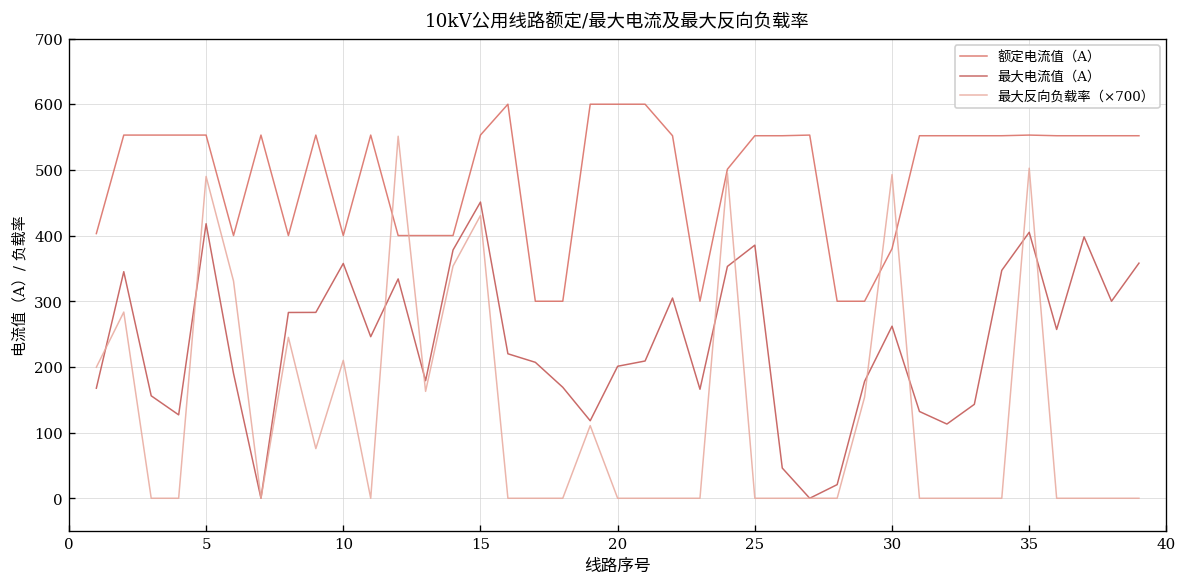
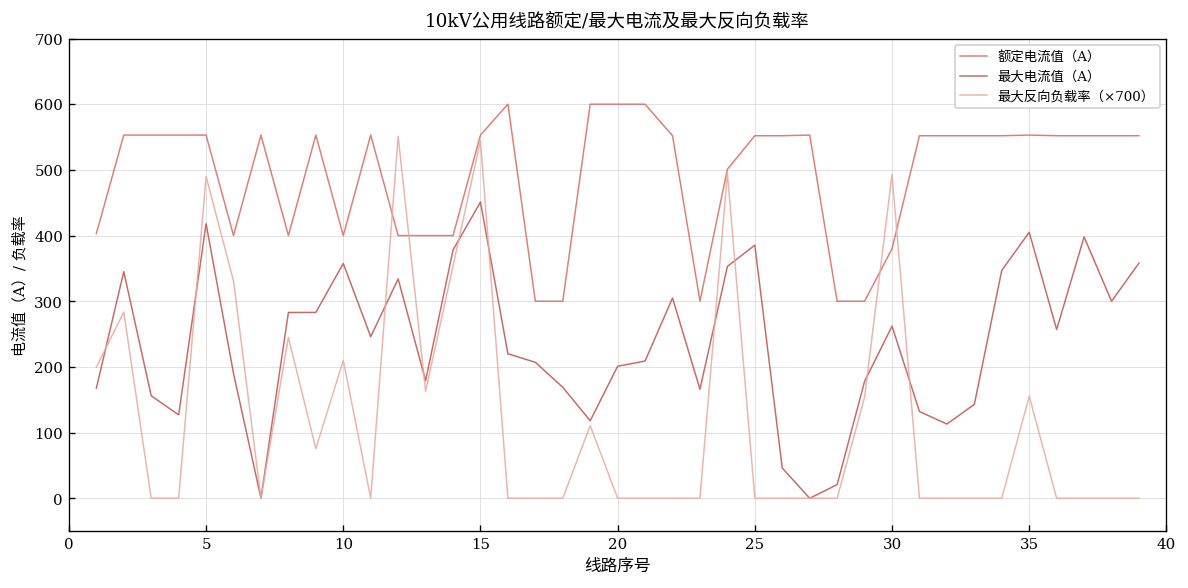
最大反向负载率（×700）, 15: 430 -> 540
最大反向负载率（×700）, 35: 500 -> 160
